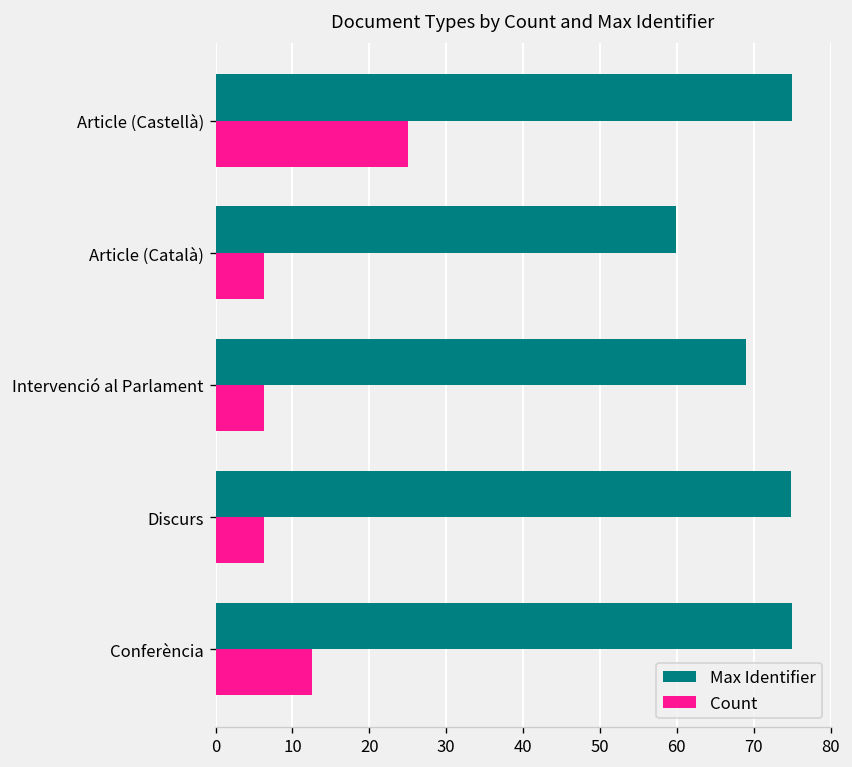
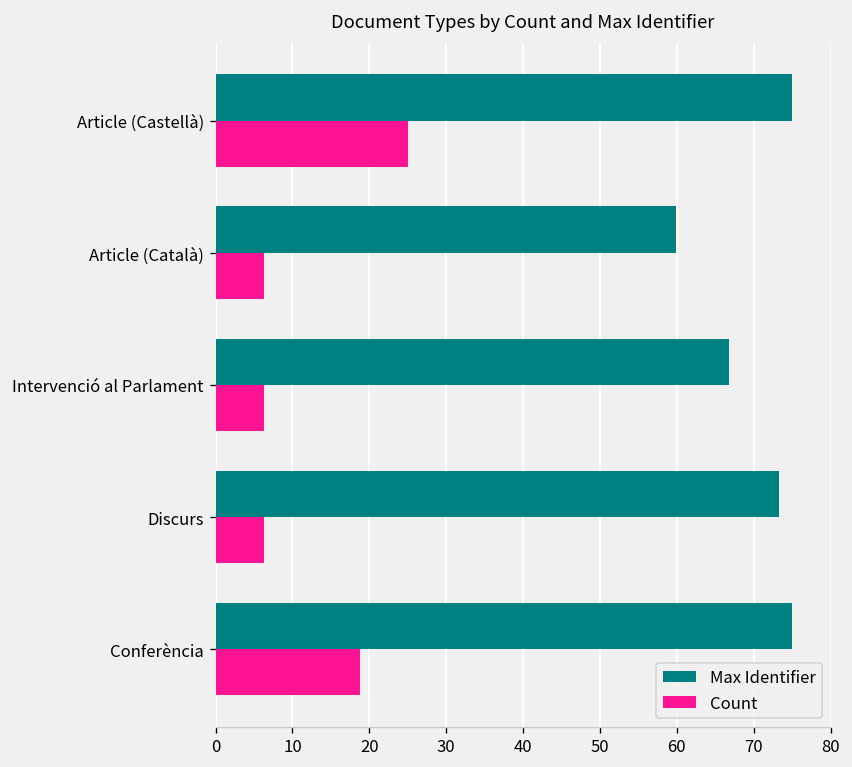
Max Identifier, Intervenció al Parlament: 69 -> 67
Max Identifier, Discurs: 75 -> 73
Count, Conferència: 13 -> 19
